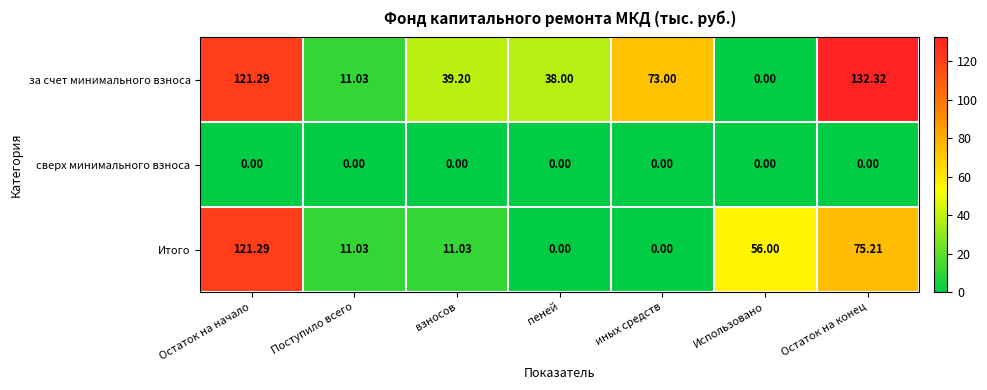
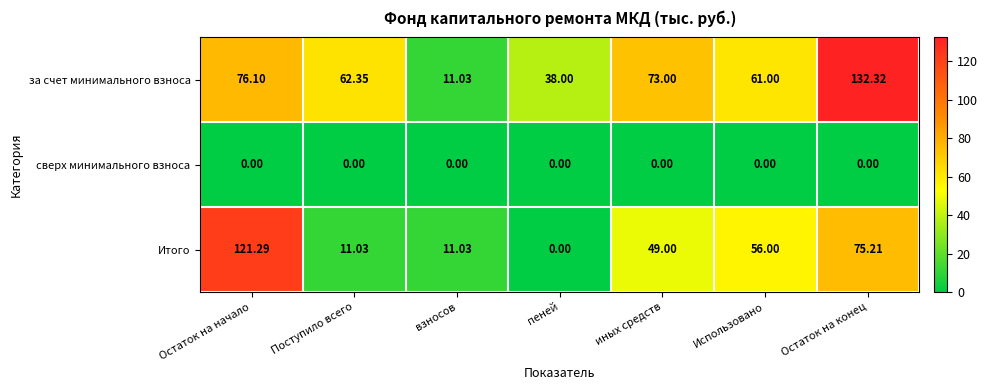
за счет минимального взноса, Остаток на начало: 121.29 -> 76.10
за счет минимального взноса, Поступило всего: 11.03 -> 62.35
за счет минимального взноса, взносов: 39.20 -> 11.03
за счет минимального взноса, Использовано: 0.00 -> 61.00
Итого, иных средств: 0.00 -> 49.00
